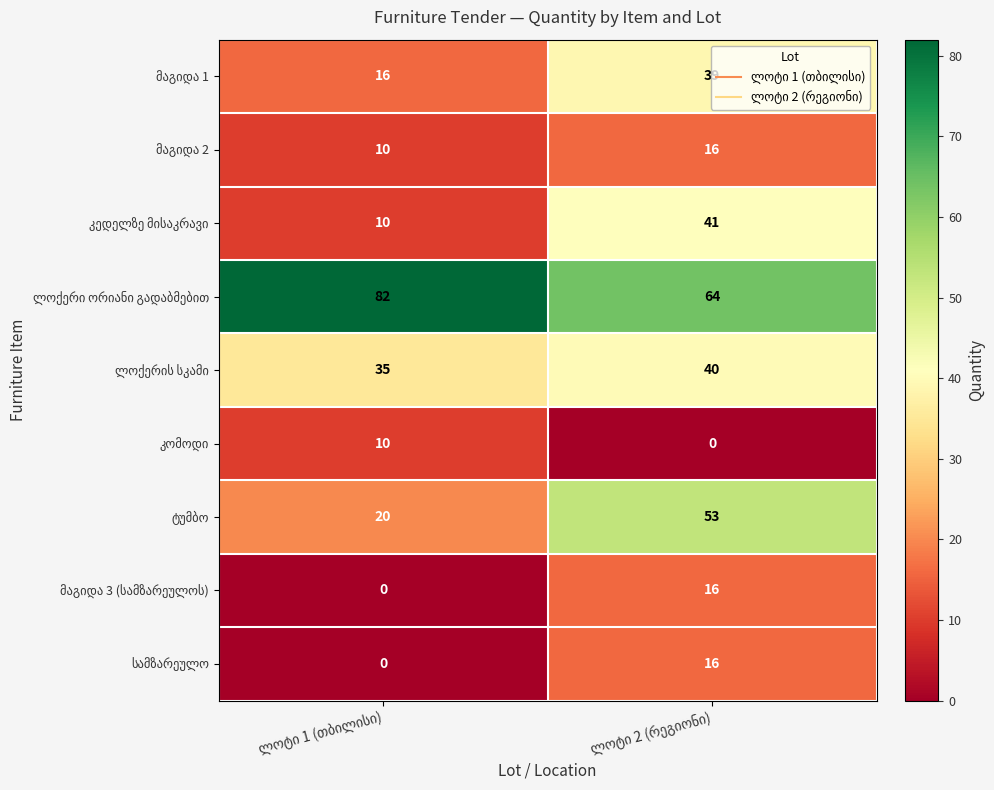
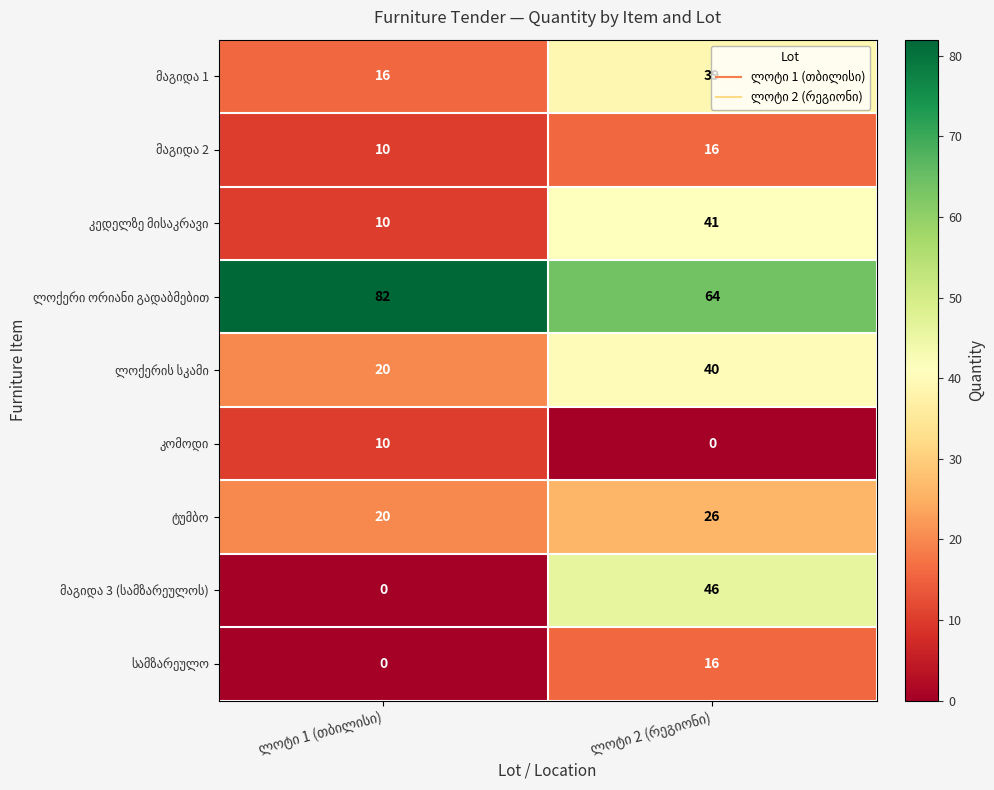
ლოქერის სკამი, ლოტი 1 (თბილისი): 35 -> 20
ტუმბო, ლოტი 2 (რეგიონი): 53 -> 26
მაგიდა 3 (სამზარეულოს), ლოტი 2 (რეგიონი): 16 -> 46
